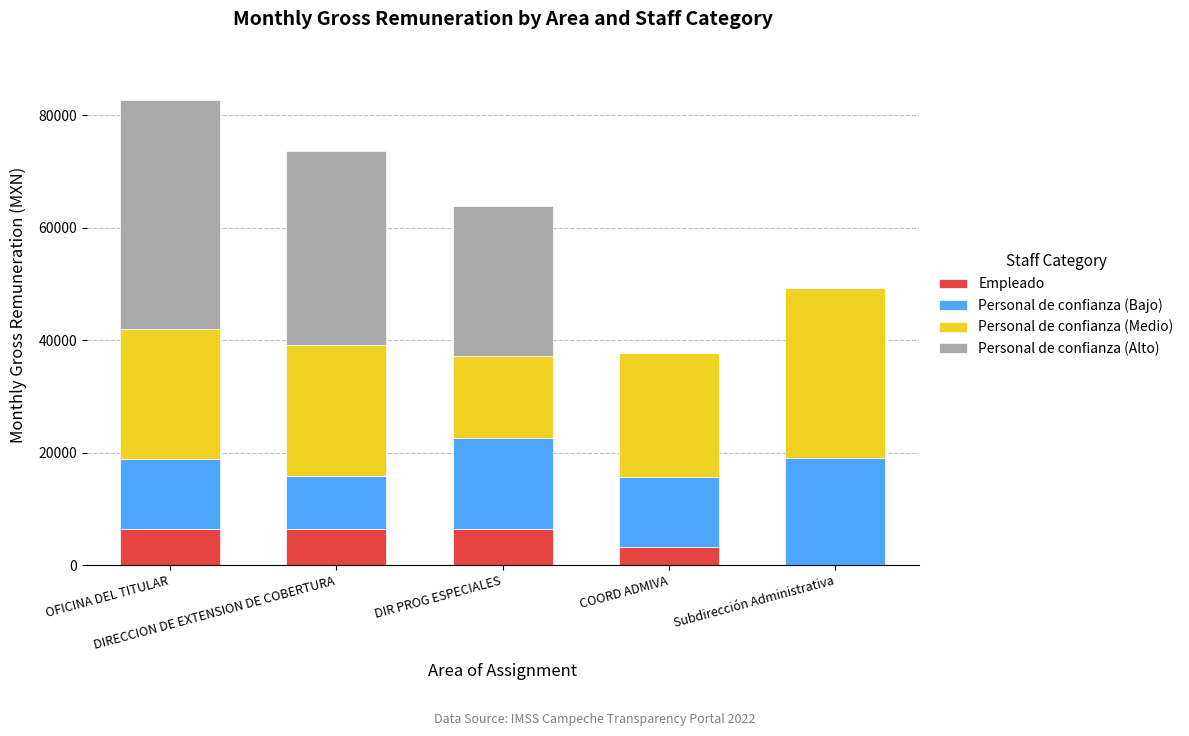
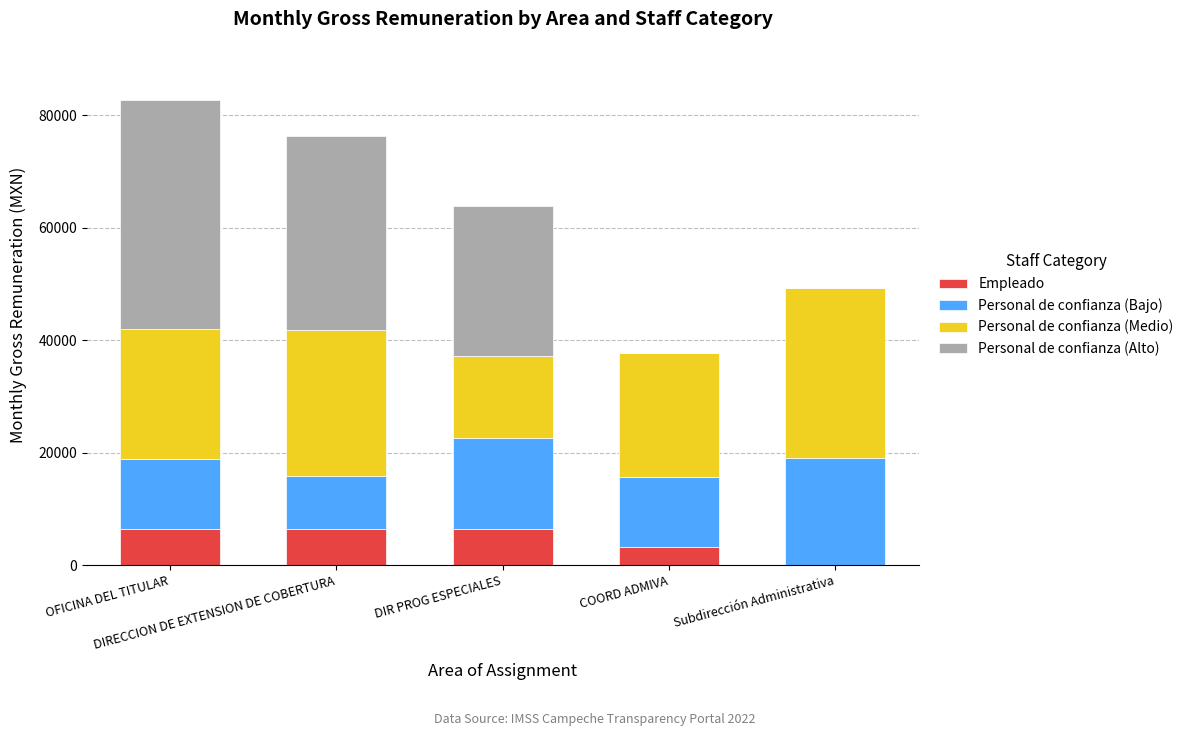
Personal de confianza (Medio), DIRECCION DE EXTENSION DE COBERTURA: 23000 -> 26000
